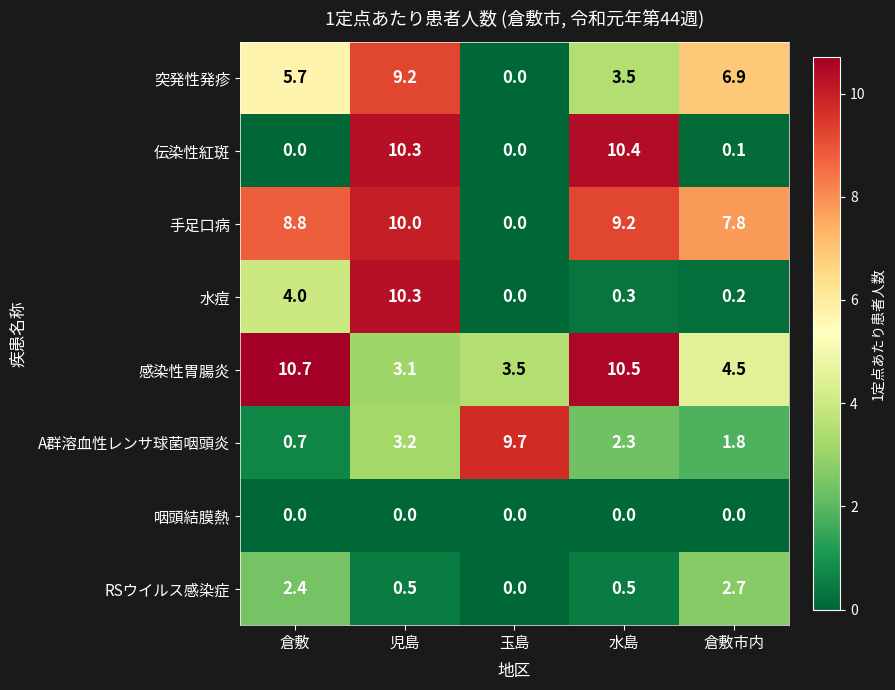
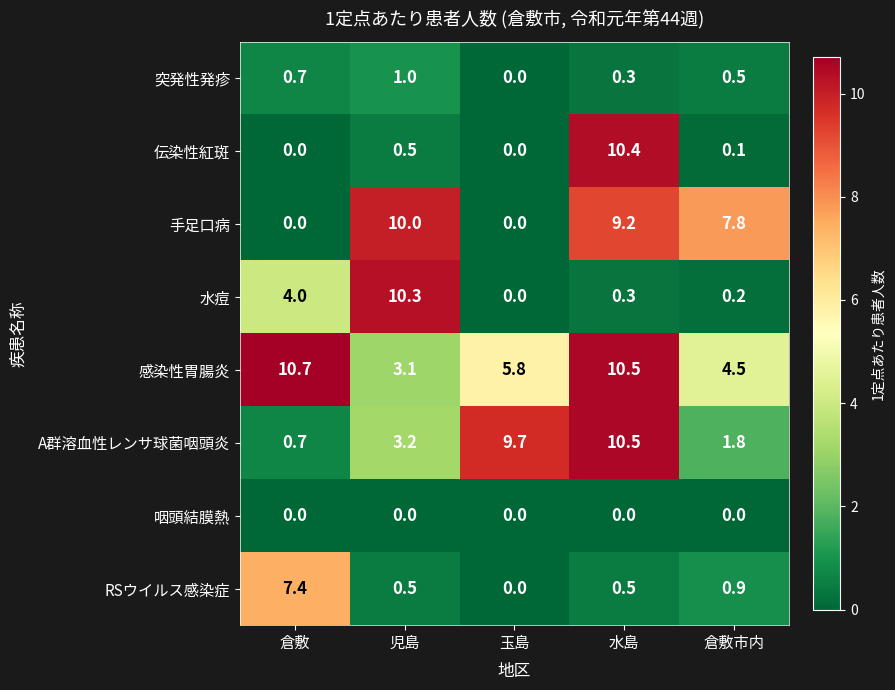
突発性発疹, 倉敷: 5.7 -> 0.7
突発性発疹, 児島: 9.2 -> 1.0
突発性発疹, 水島: 3.5 -> 0.3
突発性発疹, 倉敷市内: 6.9 -> 0.5
伝染性紅斑, 児島: 10.3 -> 0.5
手足口病, 倉敷: 8.8 -> 0.0
感染性胃腸炎, 玉島: 3.5 -> 5.8
A群溶血性レンサ球菌咽頭炎, 水島: 2.3 -> 10.5
RSウイルス感染症, 倉敷: 2.4 -> 7.4
RSウイルス感染症, 倉敷市内: 2.7 -> 0.9
